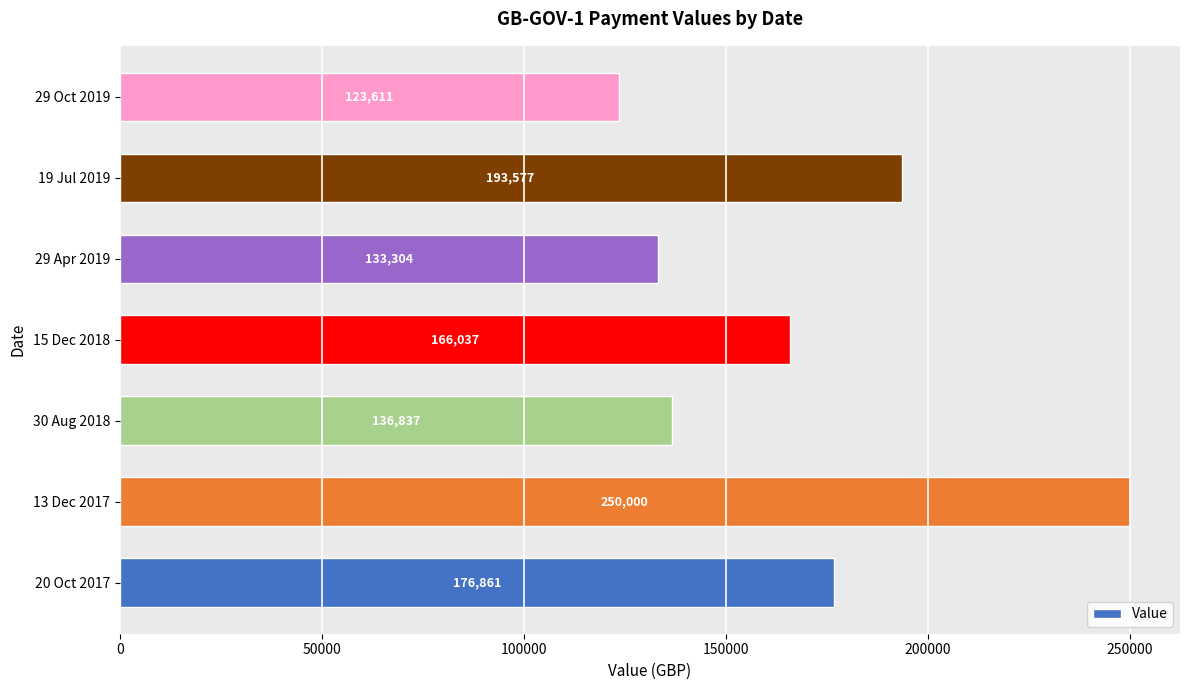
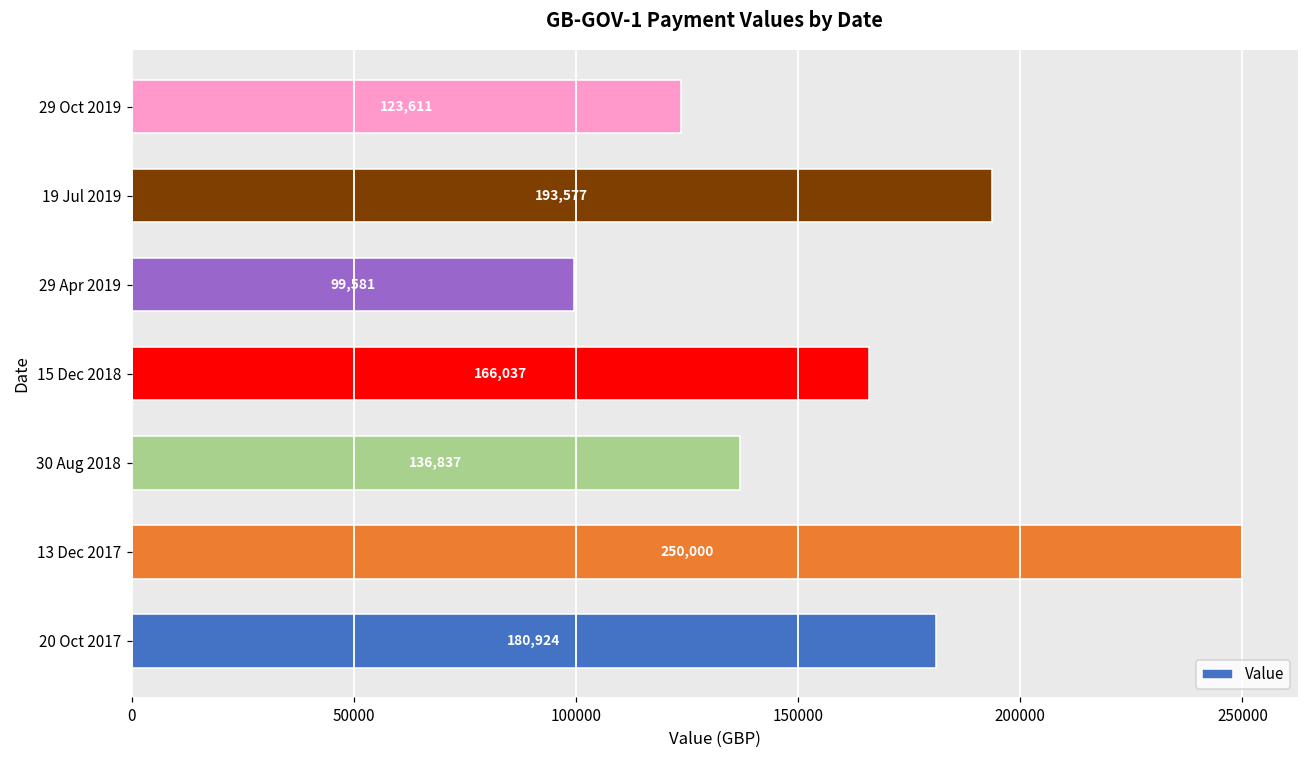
29 Apr 2019: 133,304 -> 99,581
20 Oct 2017: 176,861 -> 180,924
